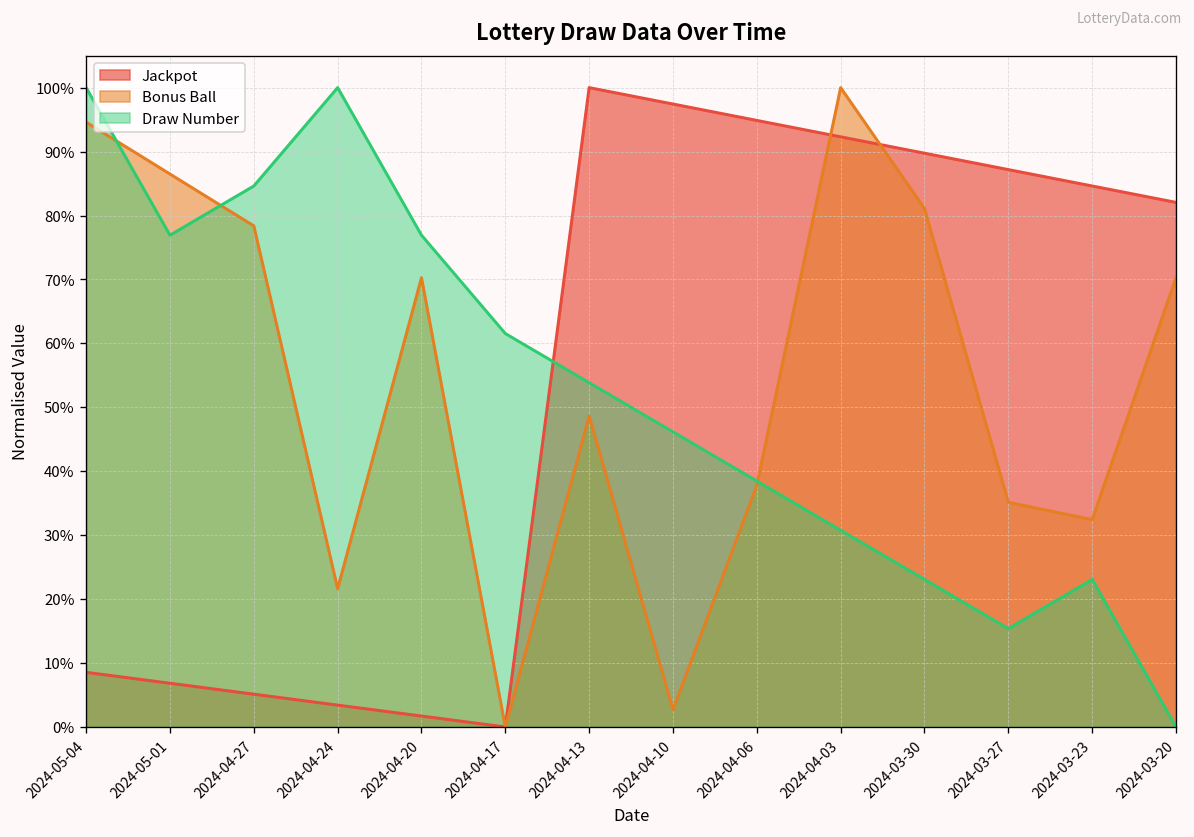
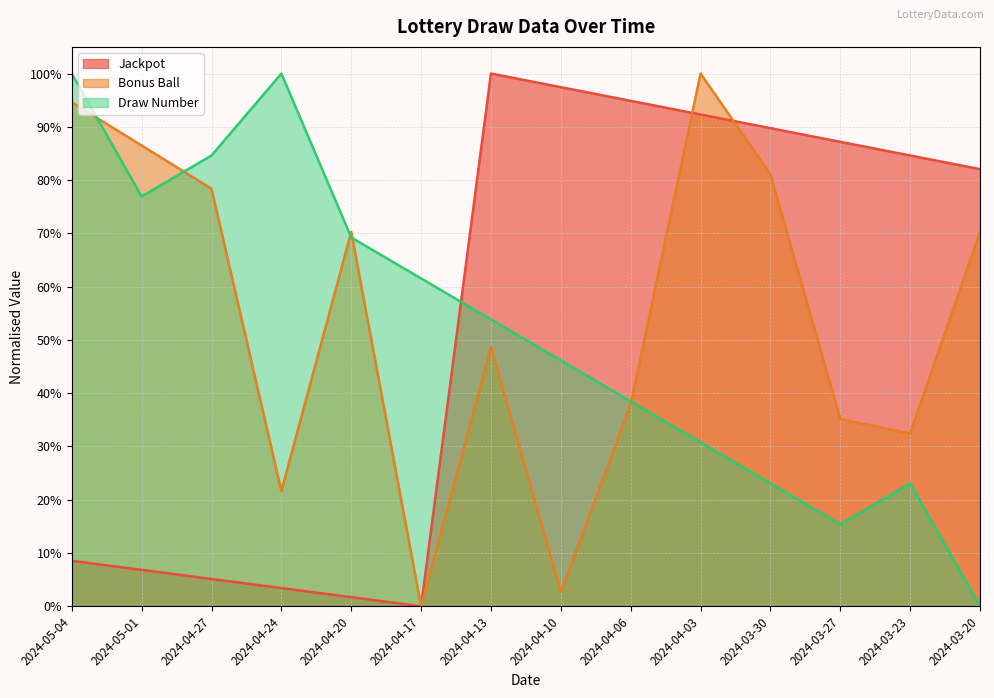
Draw Number, 2024-04-20: 77% -> 69%
